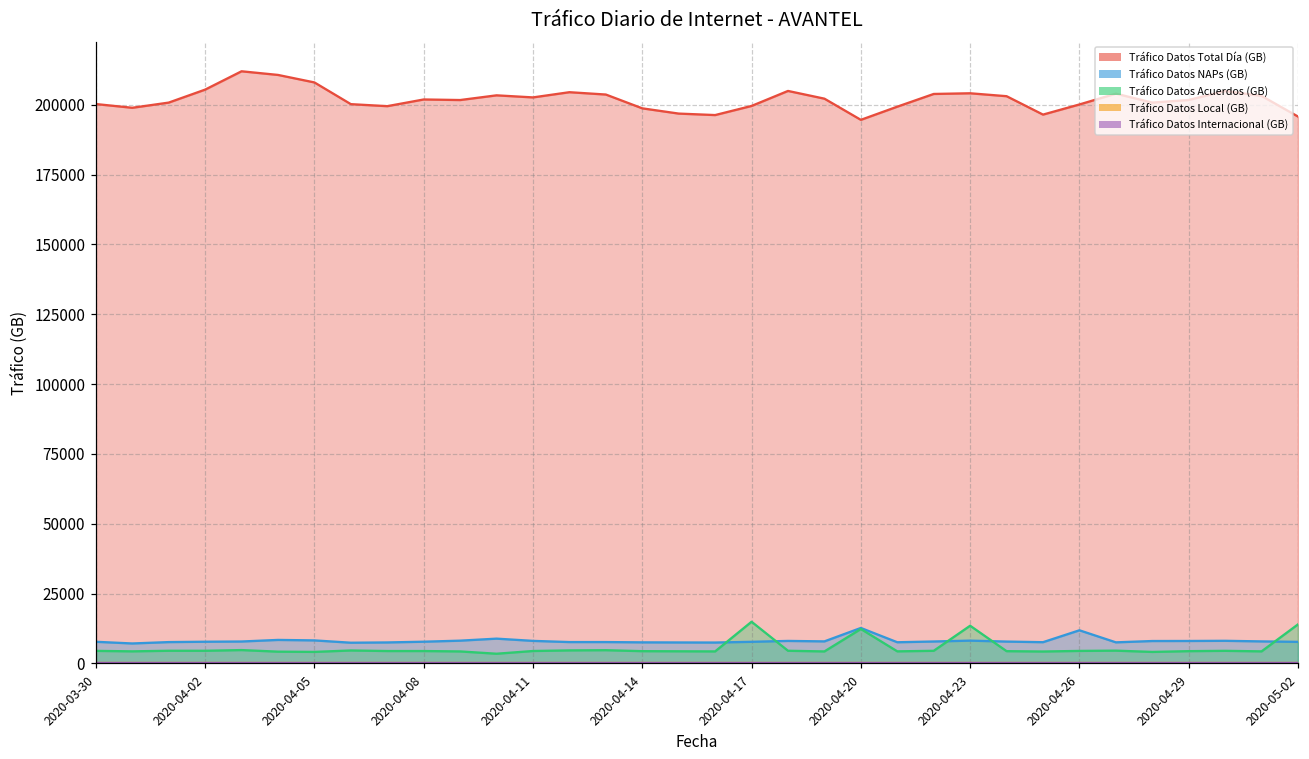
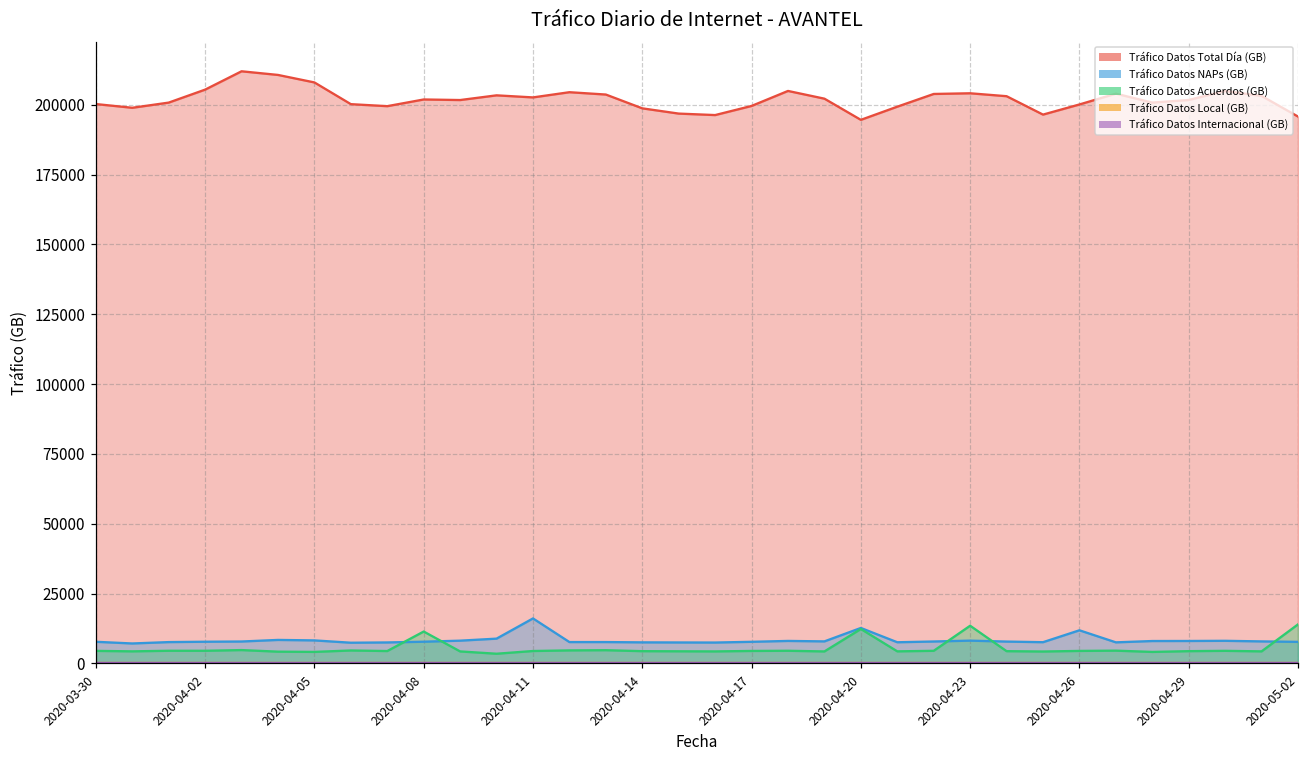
Tráfico Datos Acuerdos (GB), 2020-04-08: 4000 -> 11000
Tráfico Datos NAPs (GB), 2020-04-11: 8000 -> 16000
Tráfico Datos Acuerdos (GB), 2020-04-17: 15000 -> 4000
